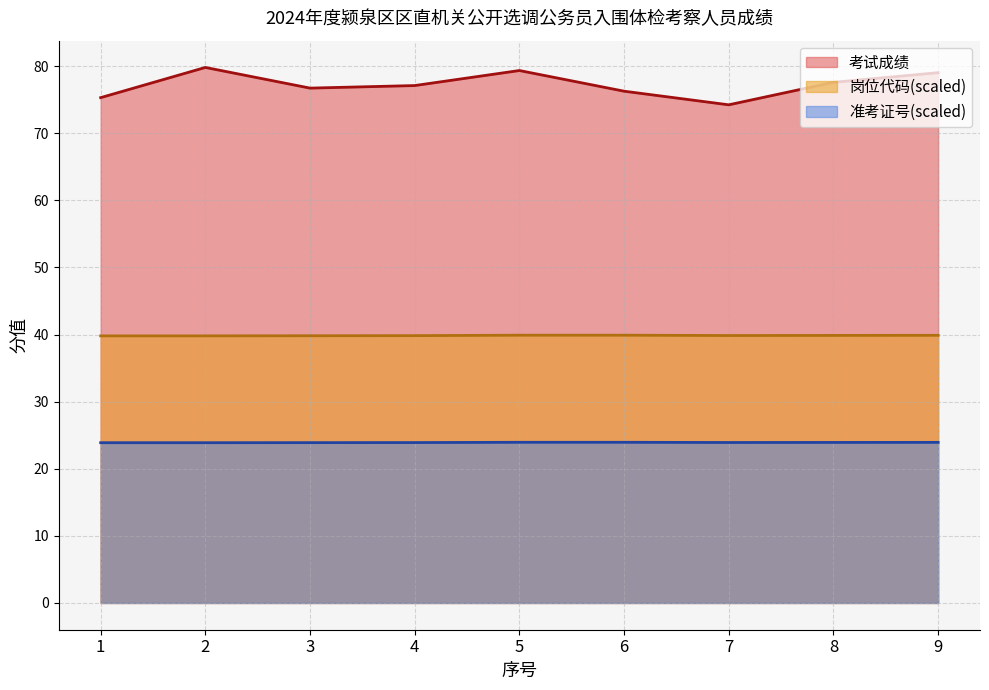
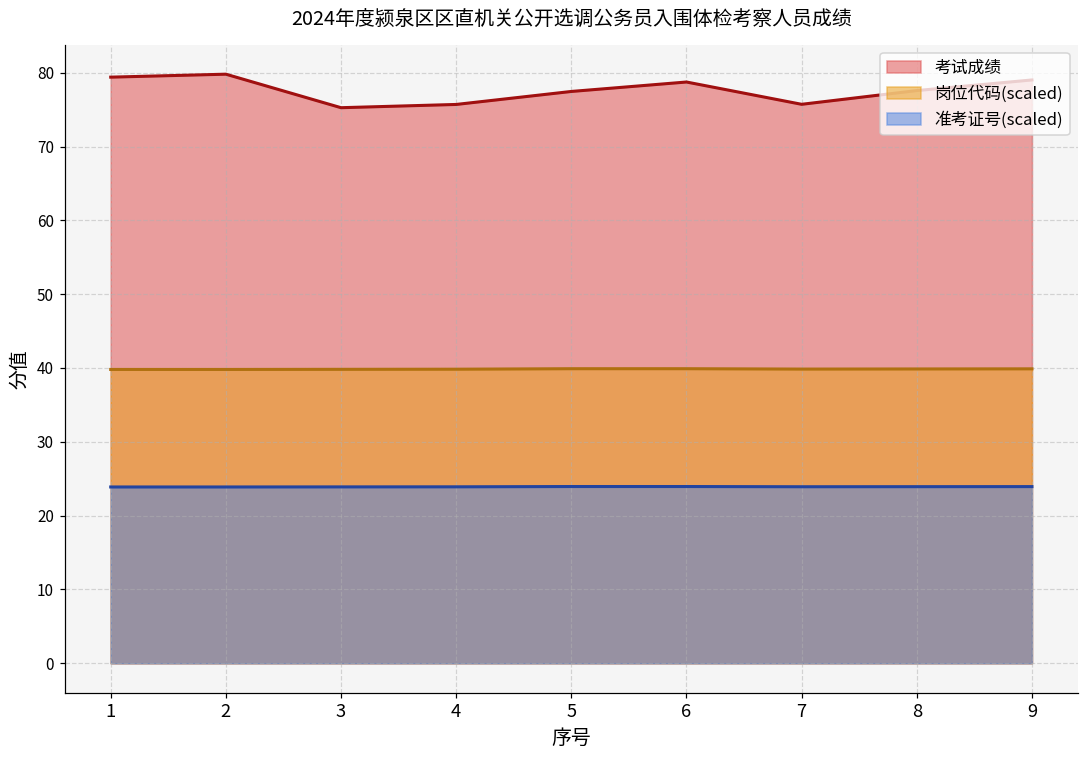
考试成绩, 1: 75 -> 79
考试成绩, 3: 77 -> 75
考试成绩, 4: 77 -> 76
考试成绩, 5: 79 -> 77
考试成绩, 6: 76 -> 79
考试成绩, 7: 74 -> 76
